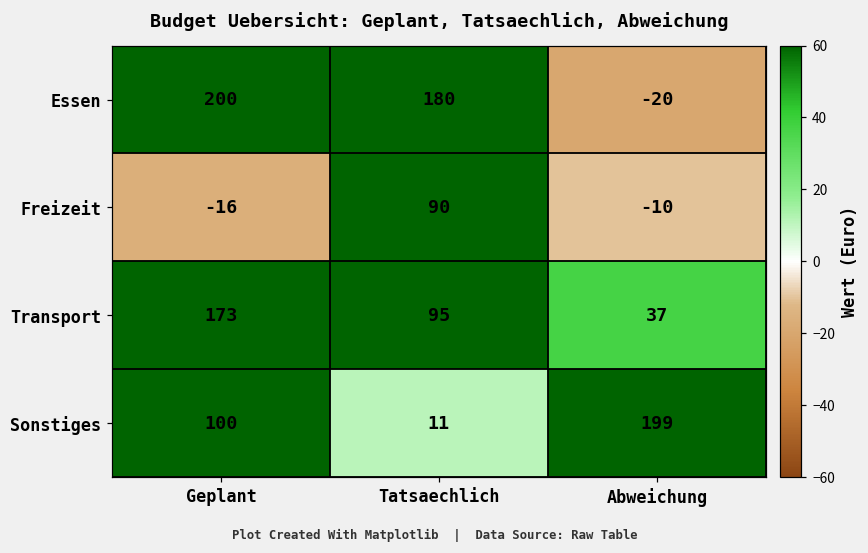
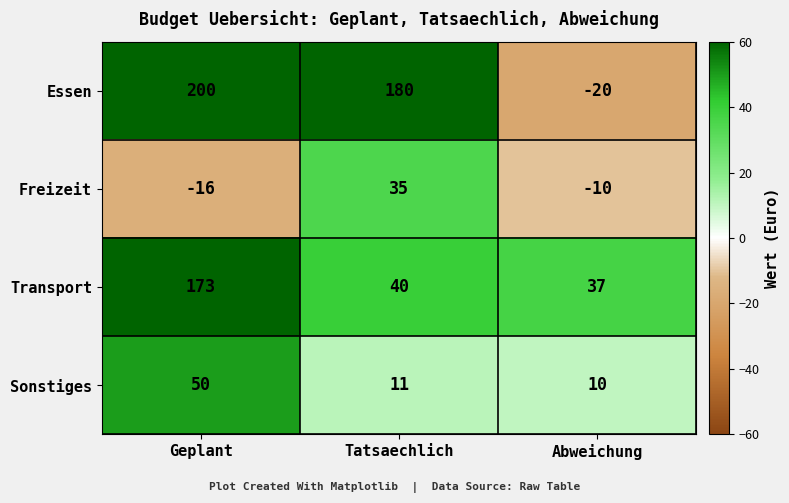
Freizeit, Tatsaechlich: 90 -> 35
Transport, Tatsaechlich: 95 -> 40
Sonstiges, Geplant: 100 -> 50
Sonstiges, Abweichung: 199 -> 10
